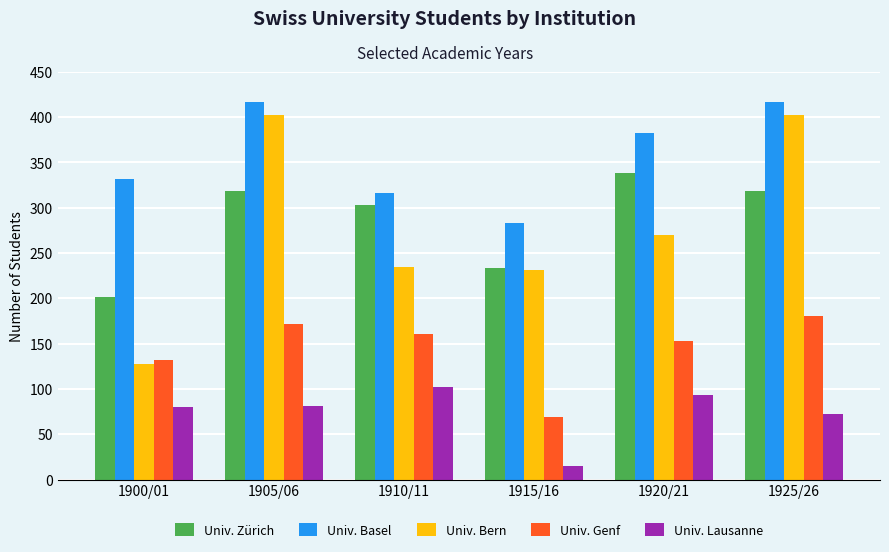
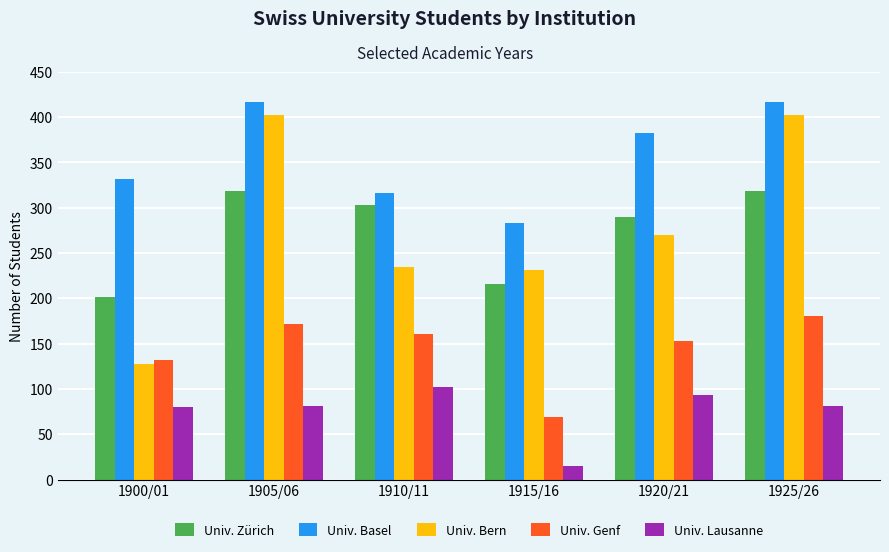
Univ. Zürich, 1915/16: 230 -> 220
Univ. Zürich, 1920/21: 340 -> 290
Univ. Lausanne, 1925/26: 70 -> 80
